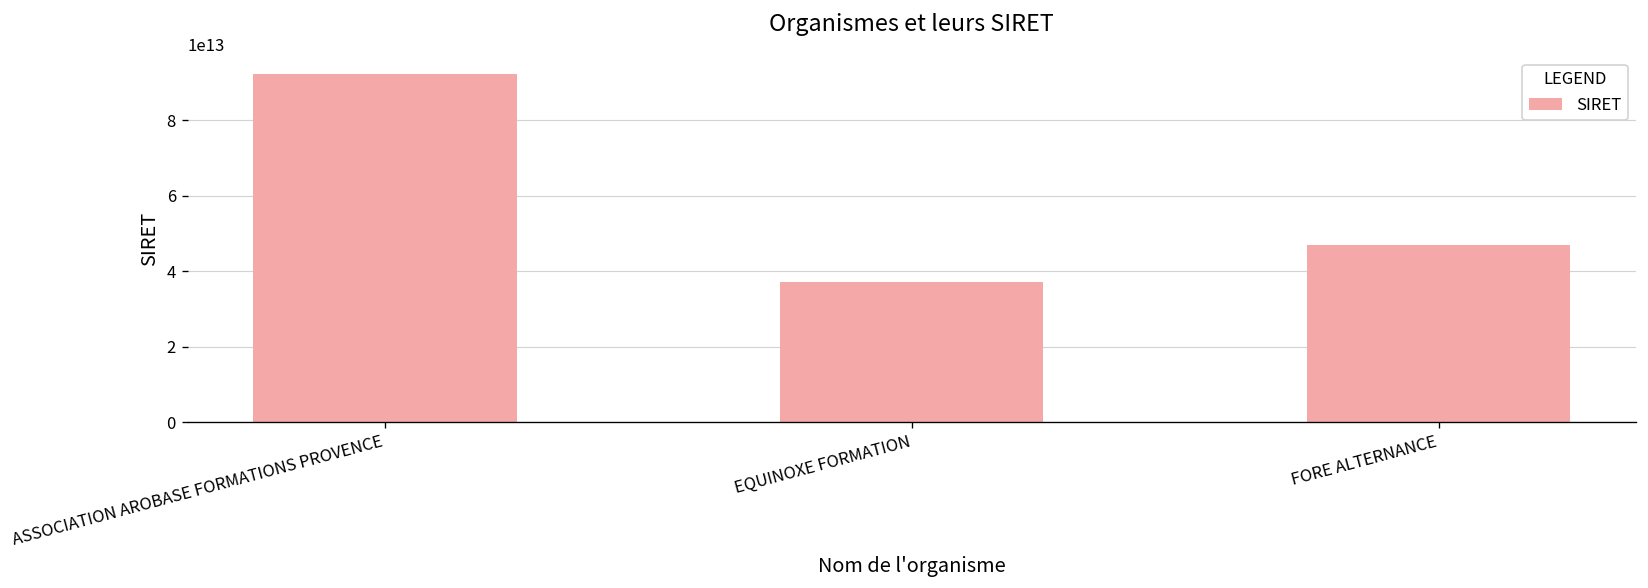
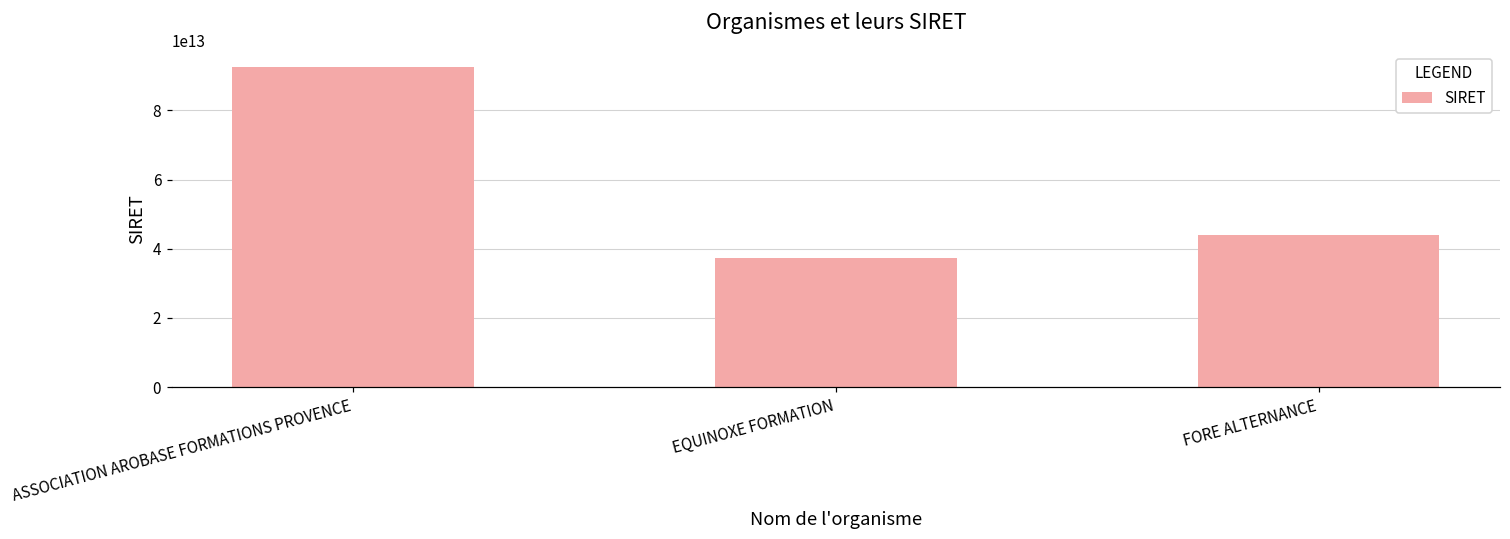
FORE ALTERNANCE: 47000000000000 -> 44000000000000
